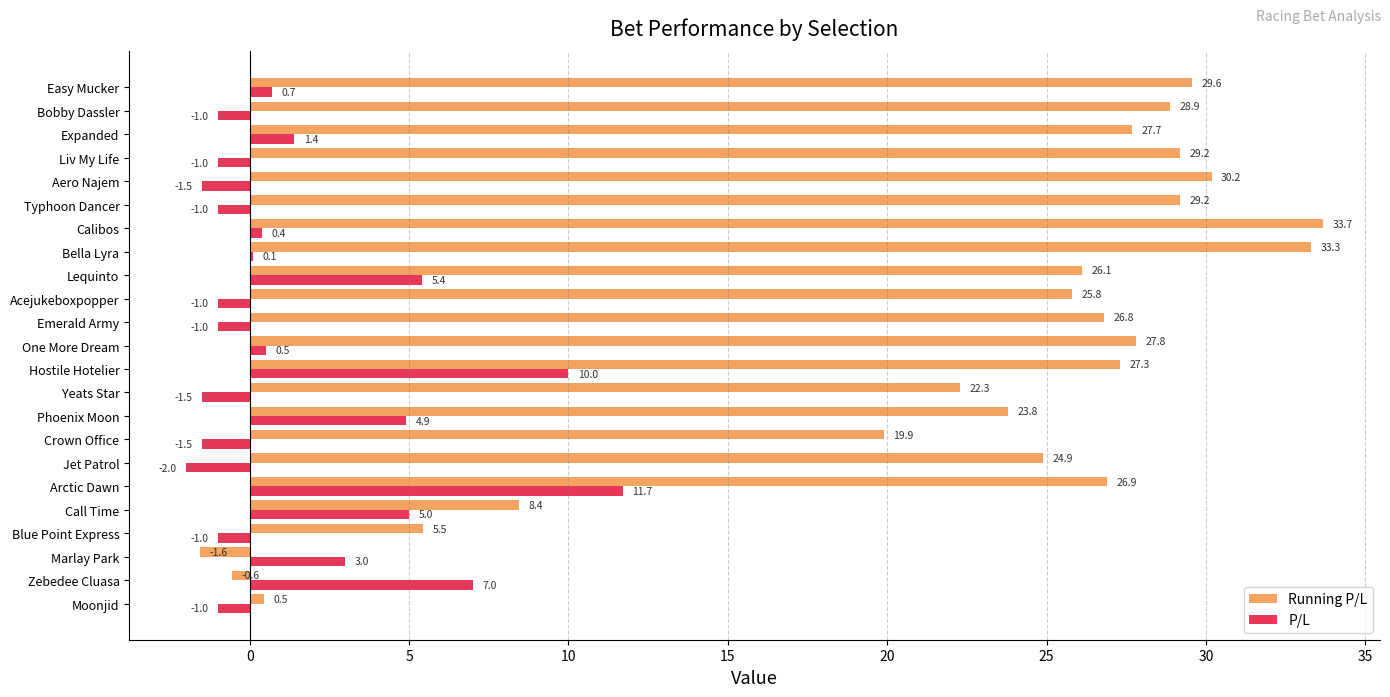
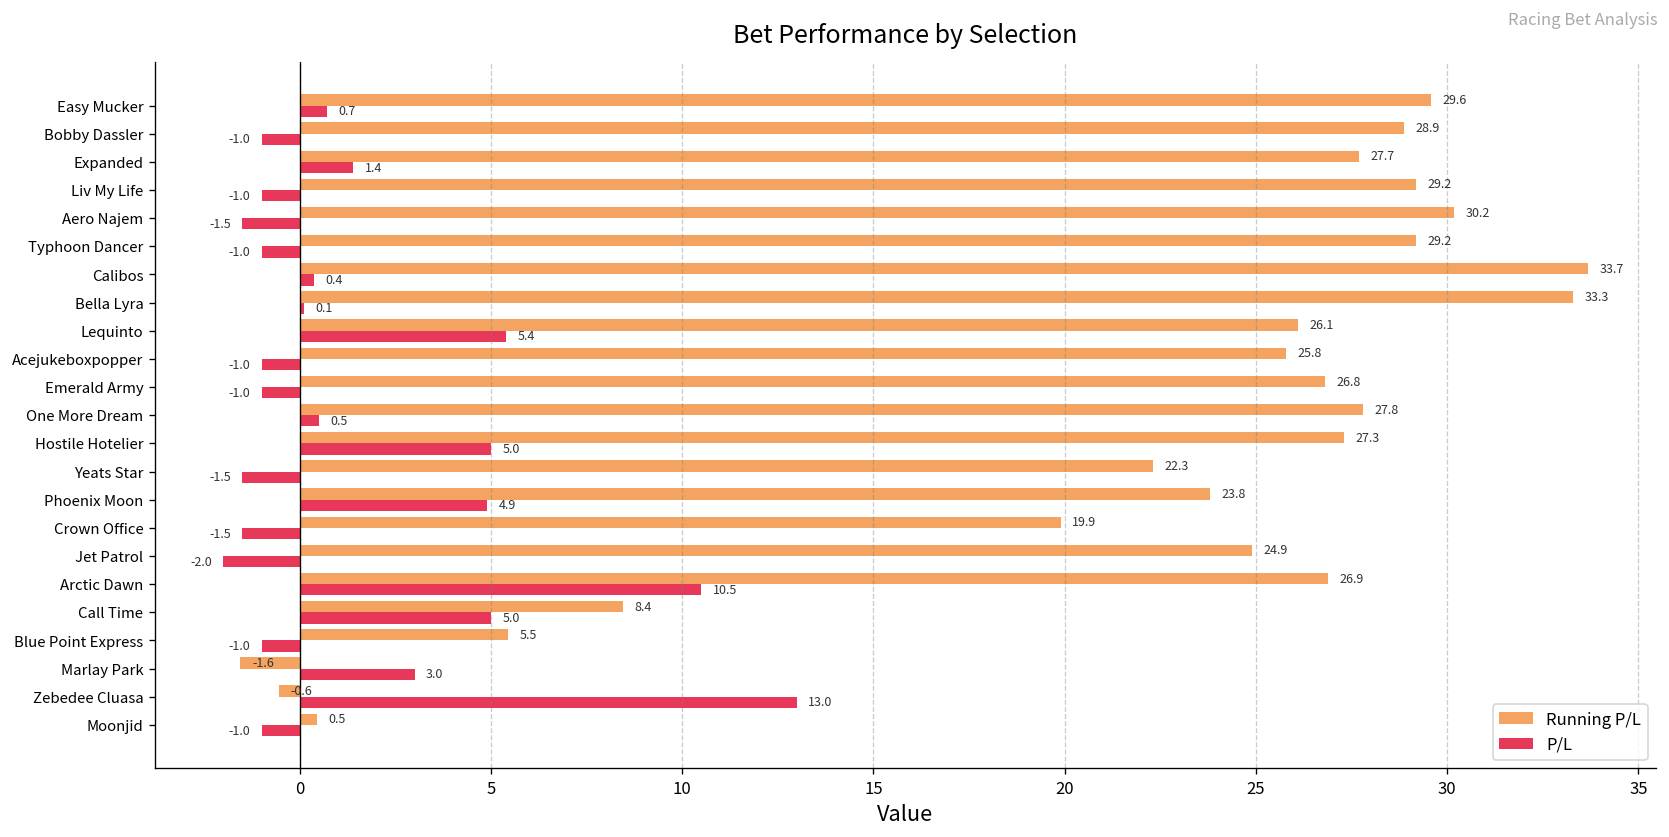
P/L, Hostile Hotelier: 10.0 -> 5.0
P/L, Arctic Dawn: 11.7 -> 10.5
P/L, Zebedee Cluasa: 7.0 -> 13.0
